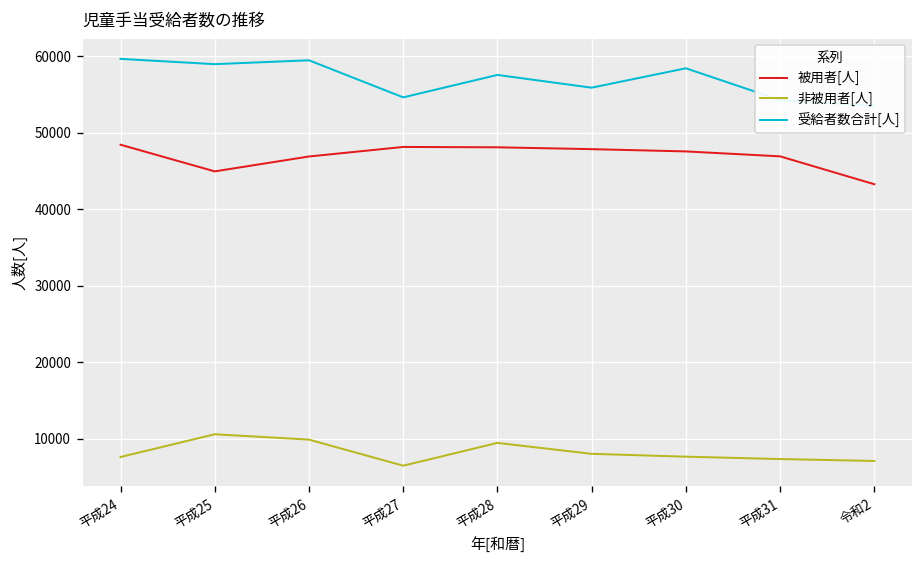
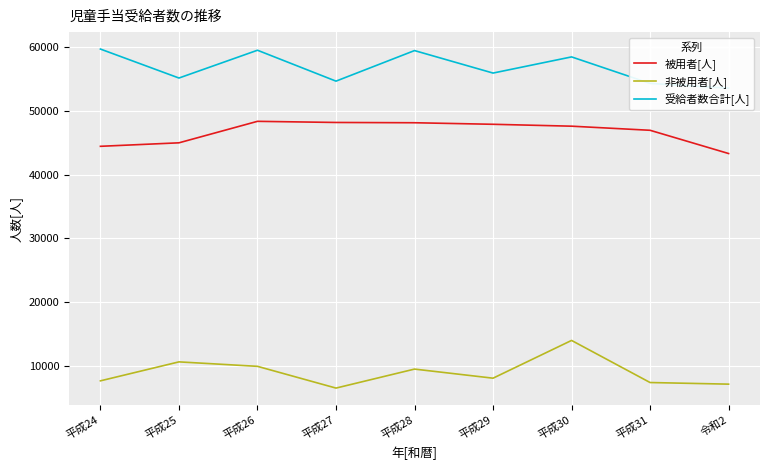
被用者[人], 平成24: 48000 -> 44000
受給者数合計[人], 平成25: 59000 -> 55000
被用者[人], 平成26: 47000 -> 48000
受給者数合計[人], 平成28: 58000 -> 59000
非被用者[人], 平成30: 8000 -> 14000
